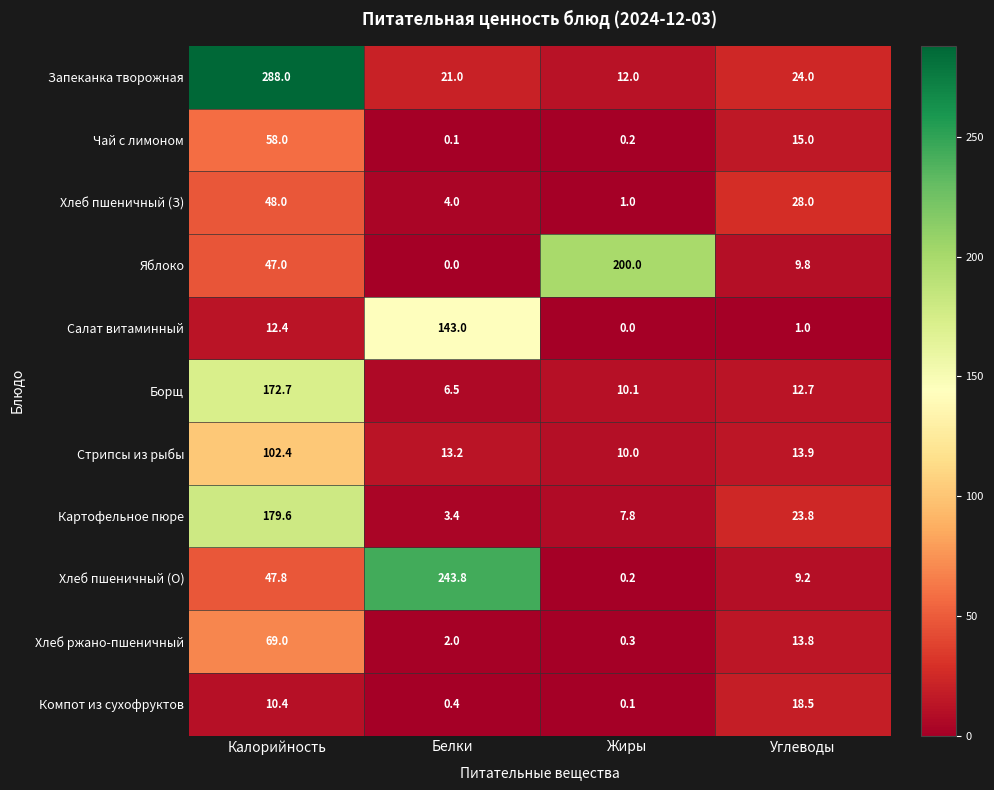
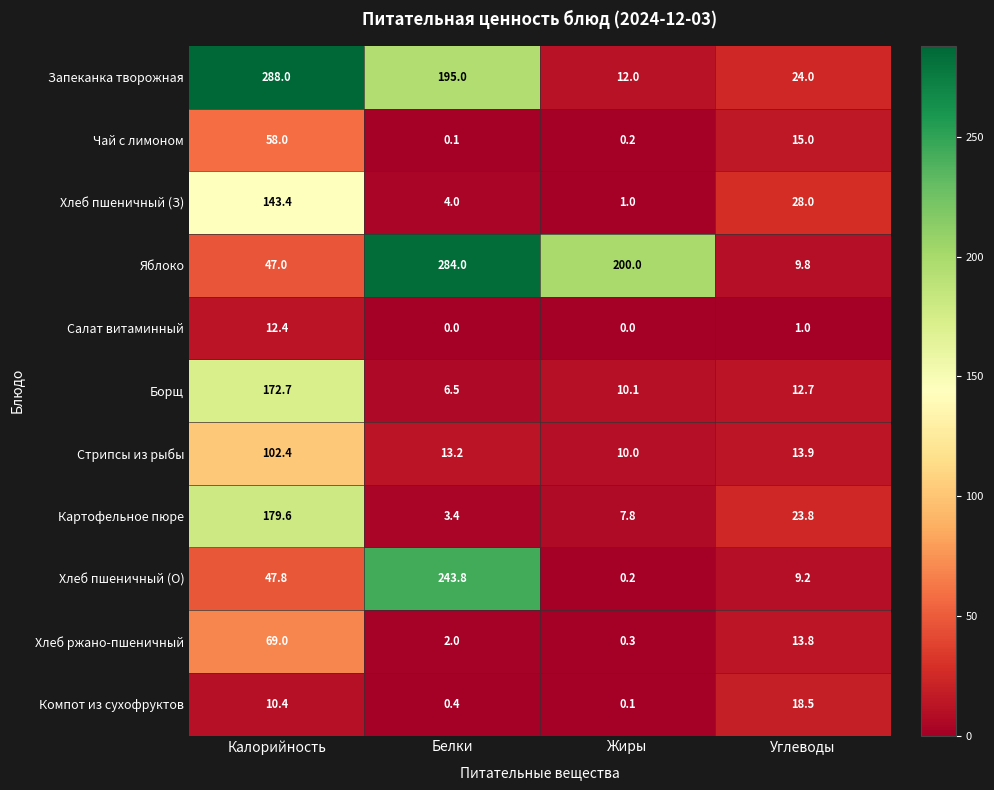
Запеканка творожная, Белки: 21.0 -> 195.0
Хлеб пшеничный (З), Калорийность: 48.0 -> 143.4
Яблоко, Белки: 0.0 -> 284.0
Салат витаминный, Белки: 143.0 -> 0.0
